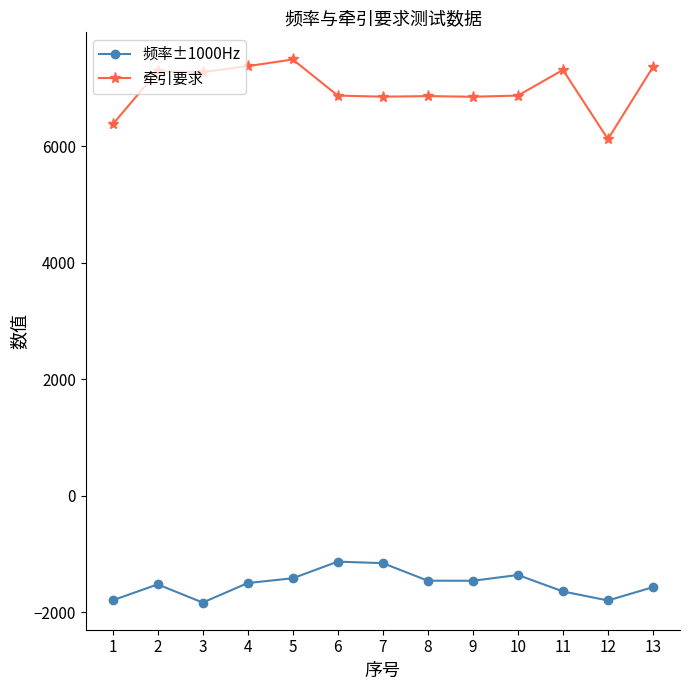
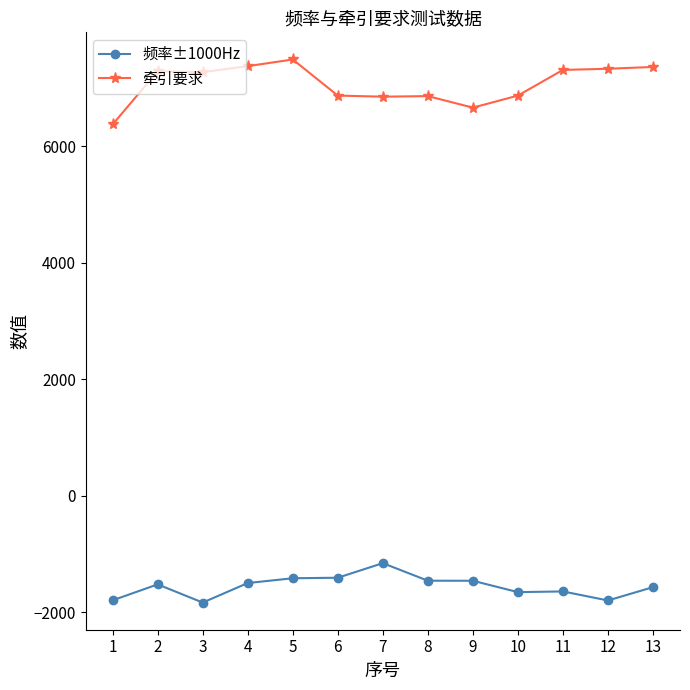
频率±1000Hz, 6: -1100 -> -1400
牵引要求, 9: 6800 -> 6700
频率±1000Hz, 10: -1400 -> -1700
牵引要求, 12: 6100 -> 7300
